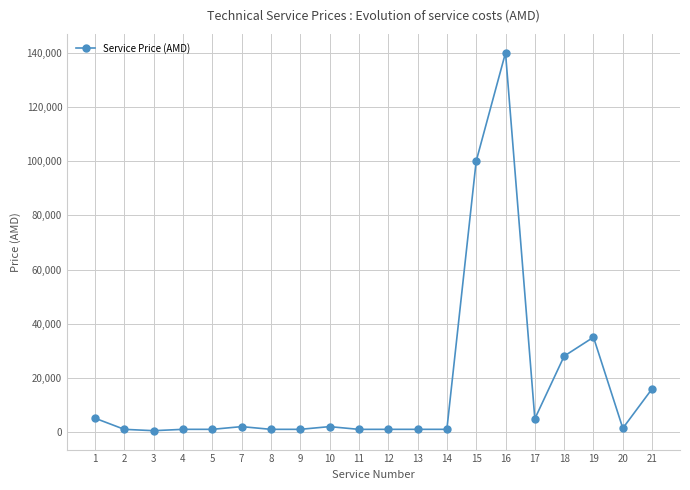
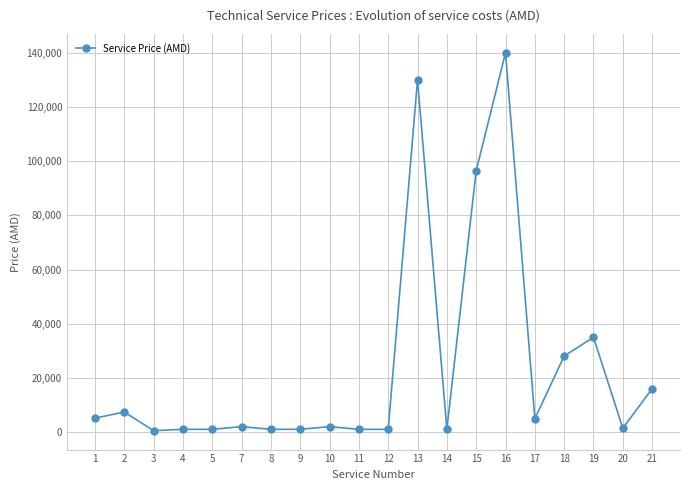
2: 1,000 -> 7,000
13: 1,000 -> 130,000
15: 100,000 -> 96,000
